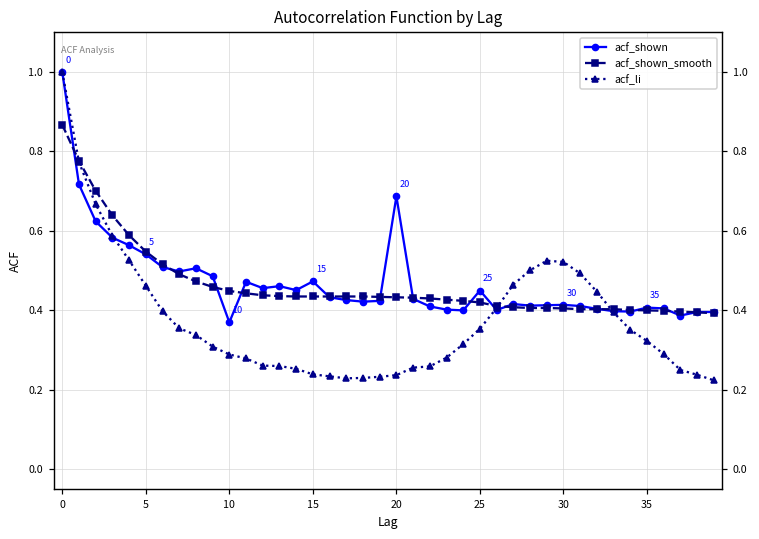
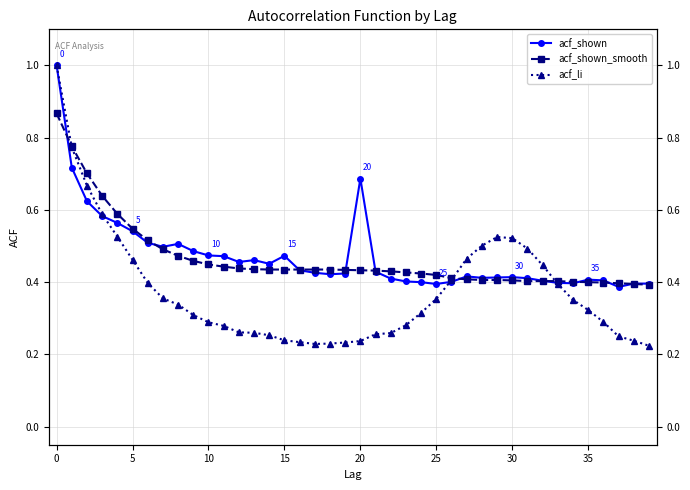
acf_shown, 10: 0.37 -> 0.47
acf_shown, 25: 0.45 -> 0.40
